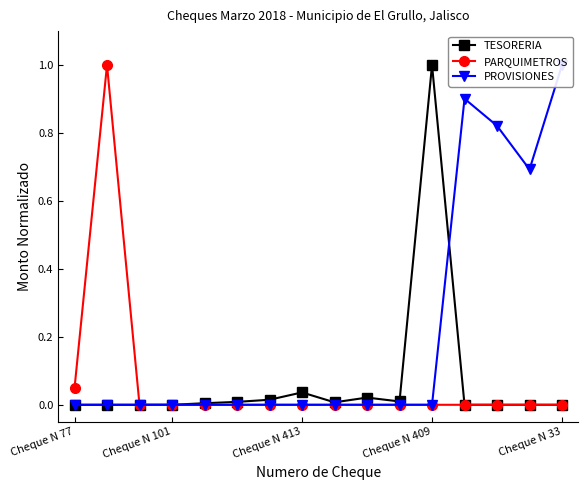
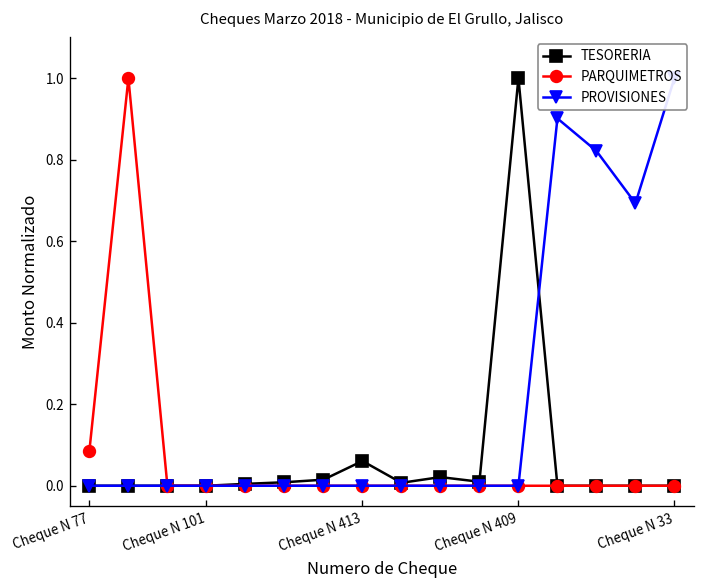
PARQUIMETROS, Cheque N 77: 0.05 -> 0.09
TESORERIA, Cheque N 413: 0.04 -> 0.06
